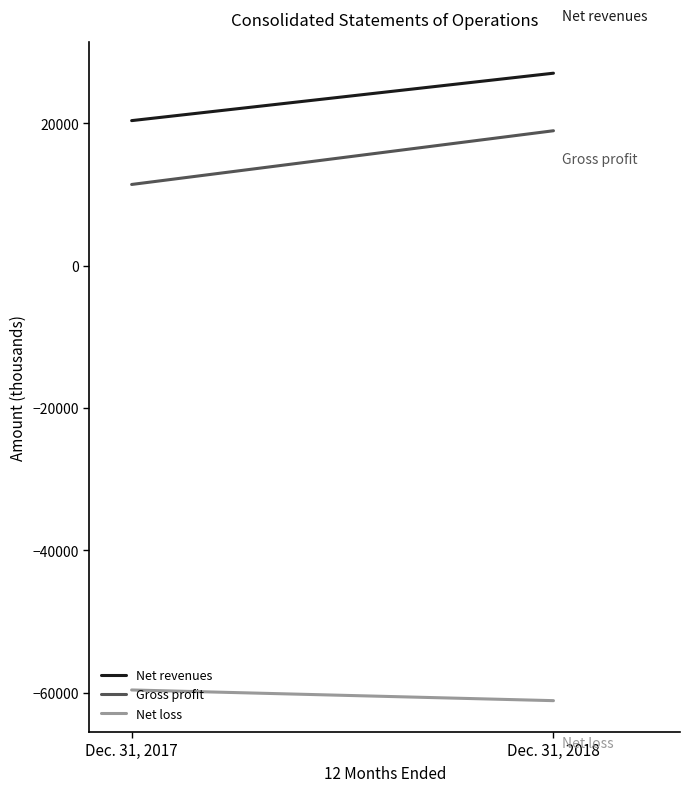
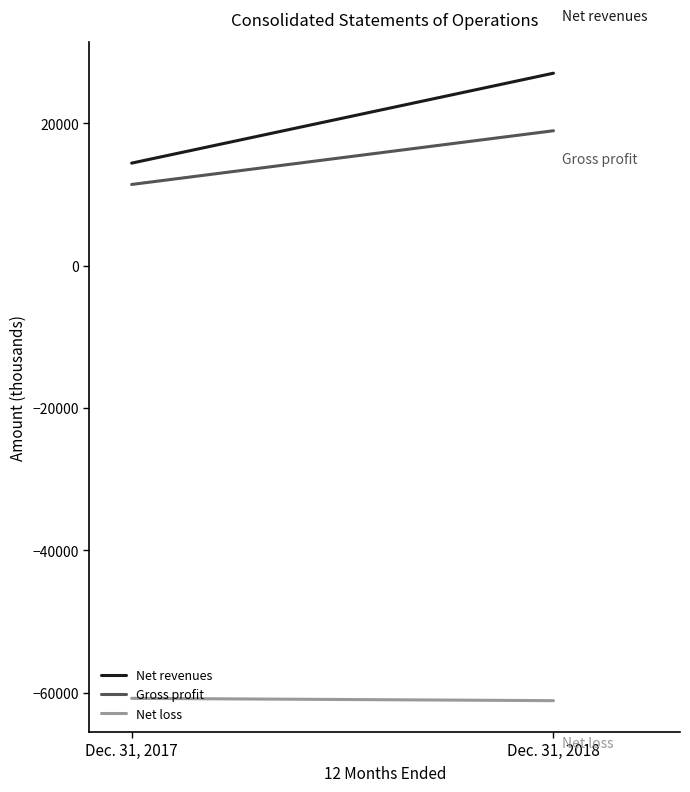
Net revenues, Dec. 31, 2017: 20000 -> 14000
Net loss, Dec. 31, 2017: -60000 -> -61000
